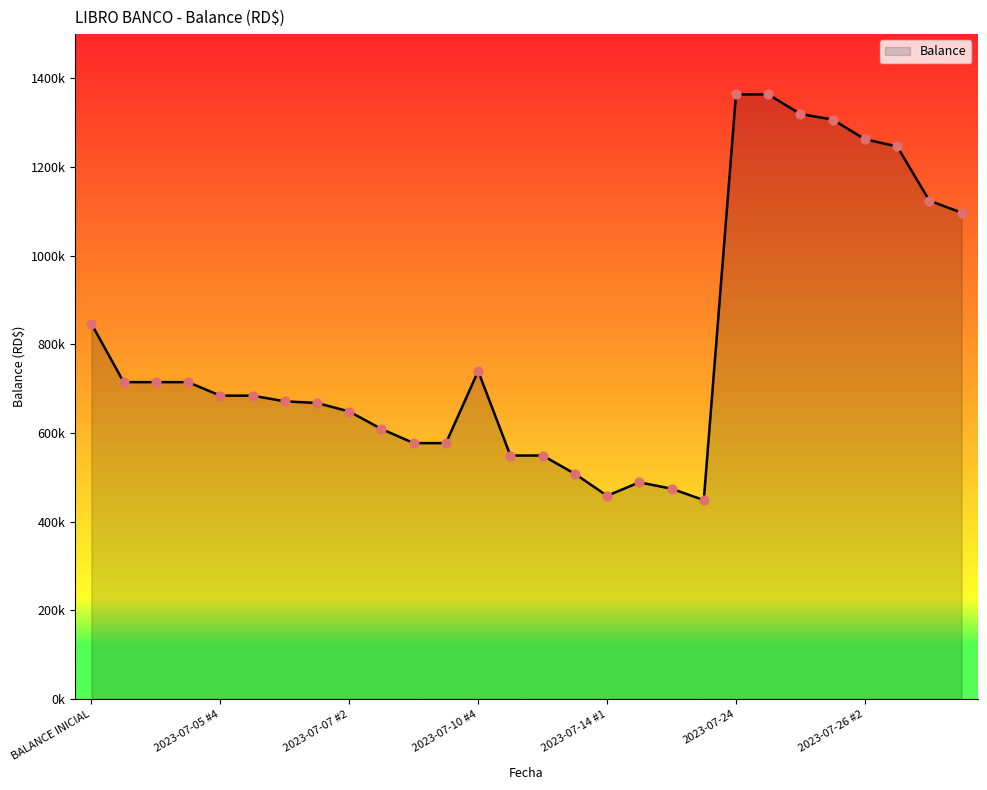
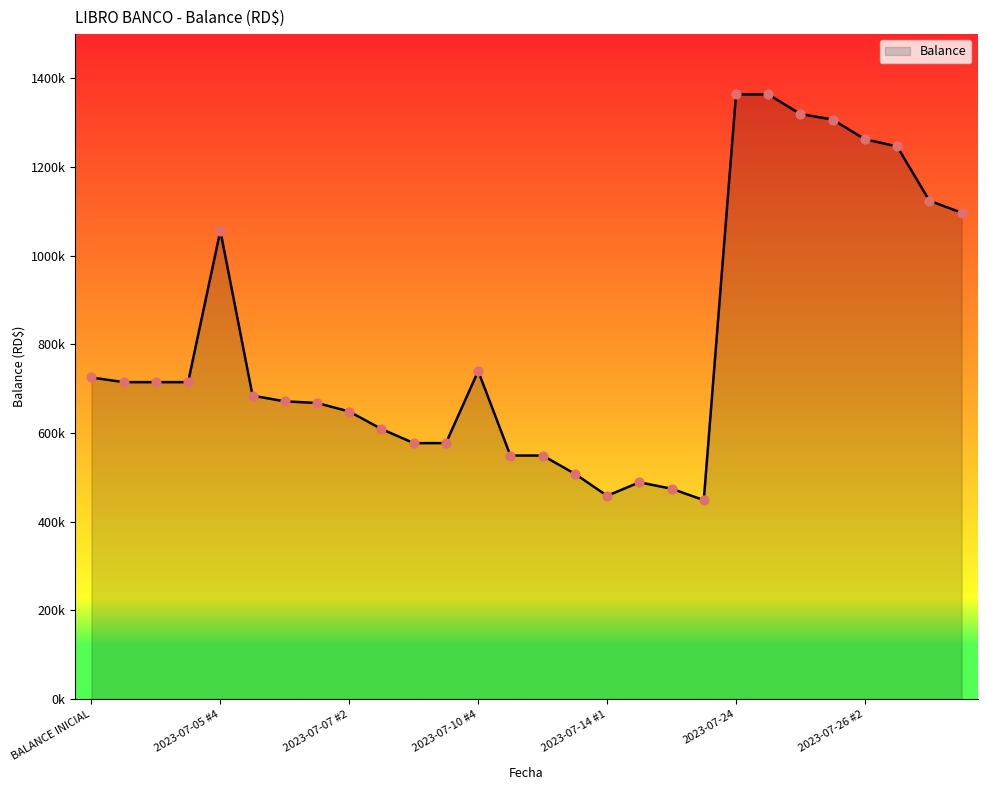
BALANCE INICIAL: 850000 -> 730000
2023-07-05 #4: 680000 -> 1060000
